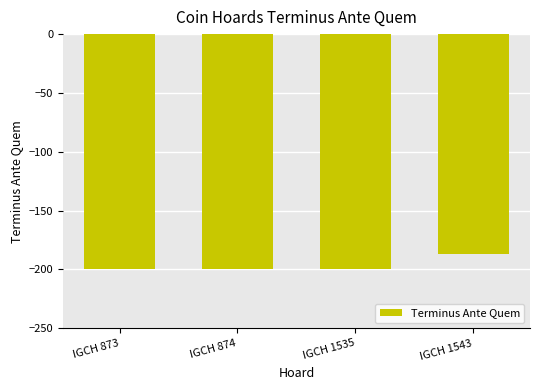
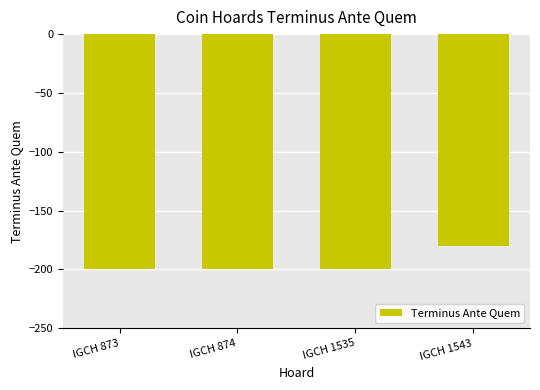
IGCH 1543: -187 -> -180
